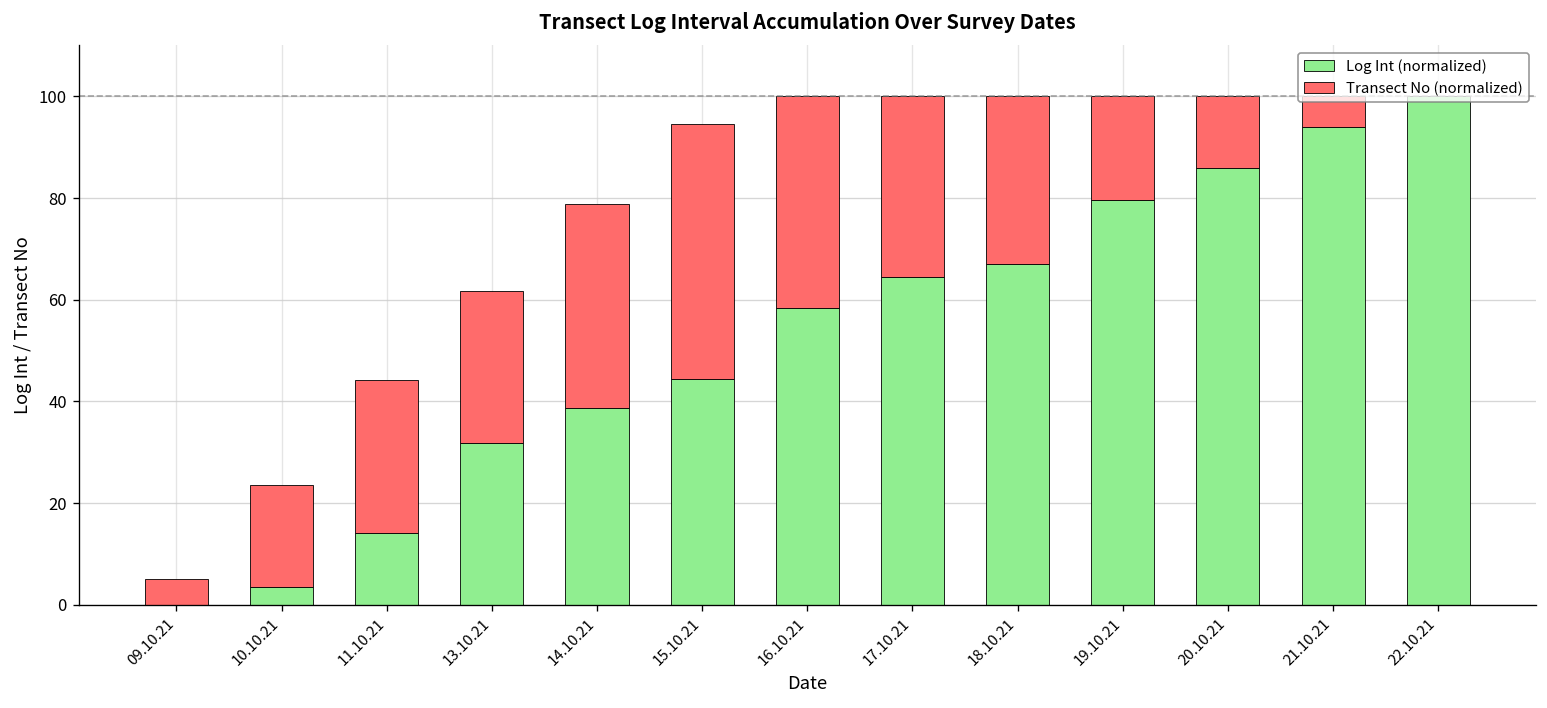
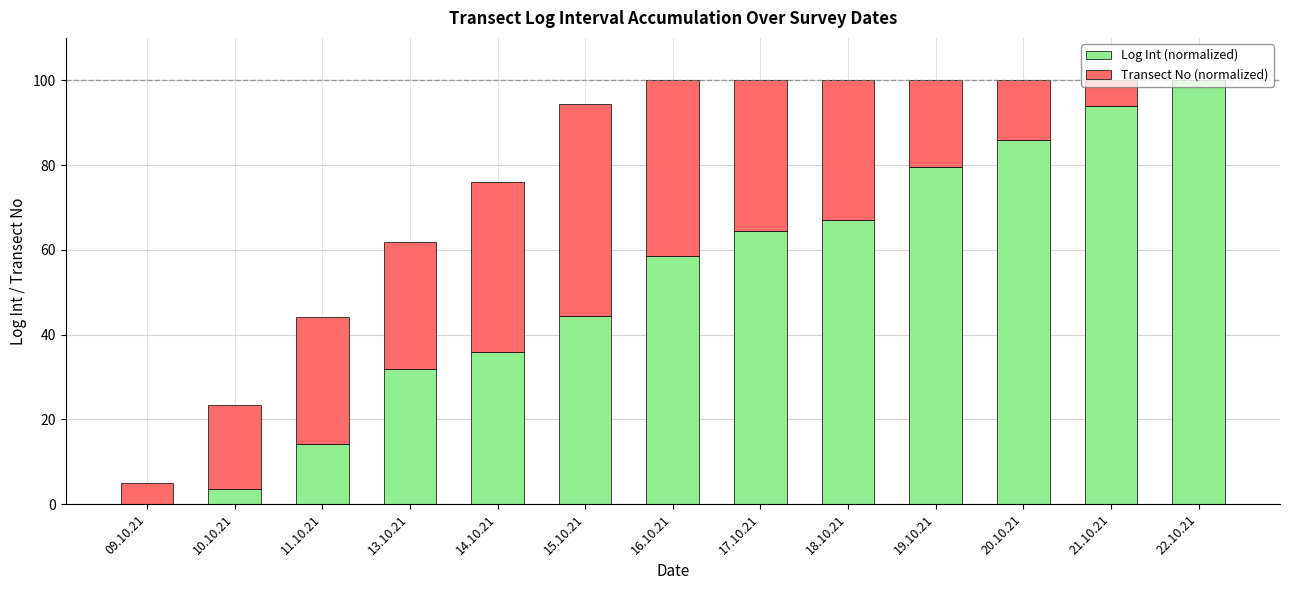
Log Int (normalized), 14.10.21: 39 -> 36
